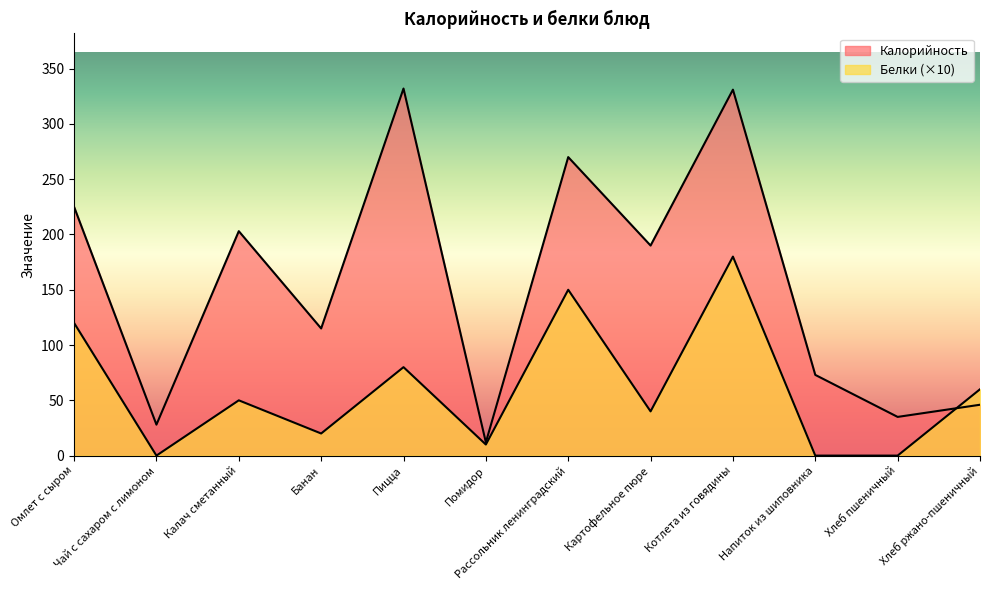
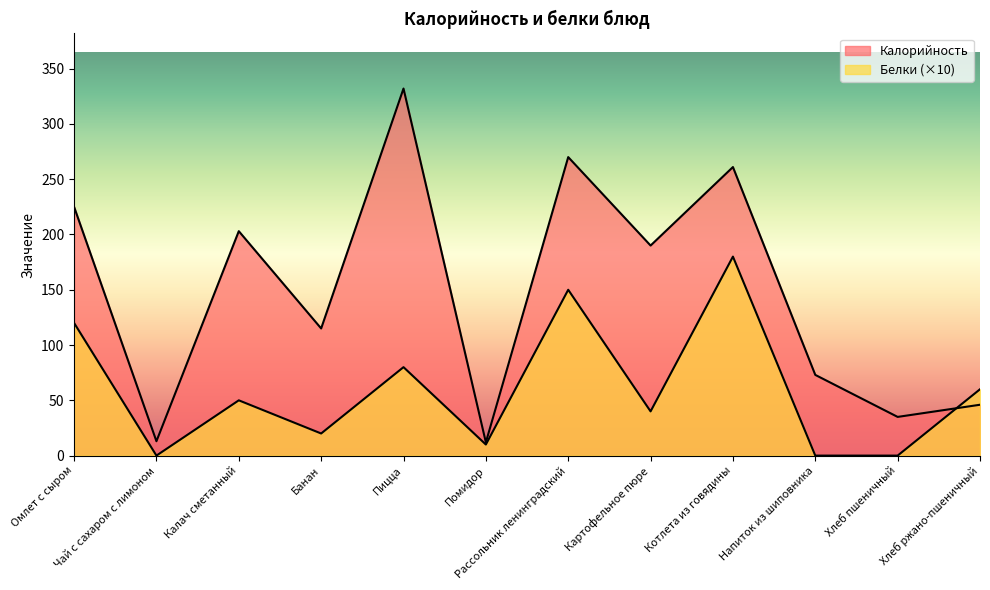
Калорийность, Чай с сахаром с лимоном: 28 -> 13
Калорийность, Котлета из говядины: 331 -> 261
